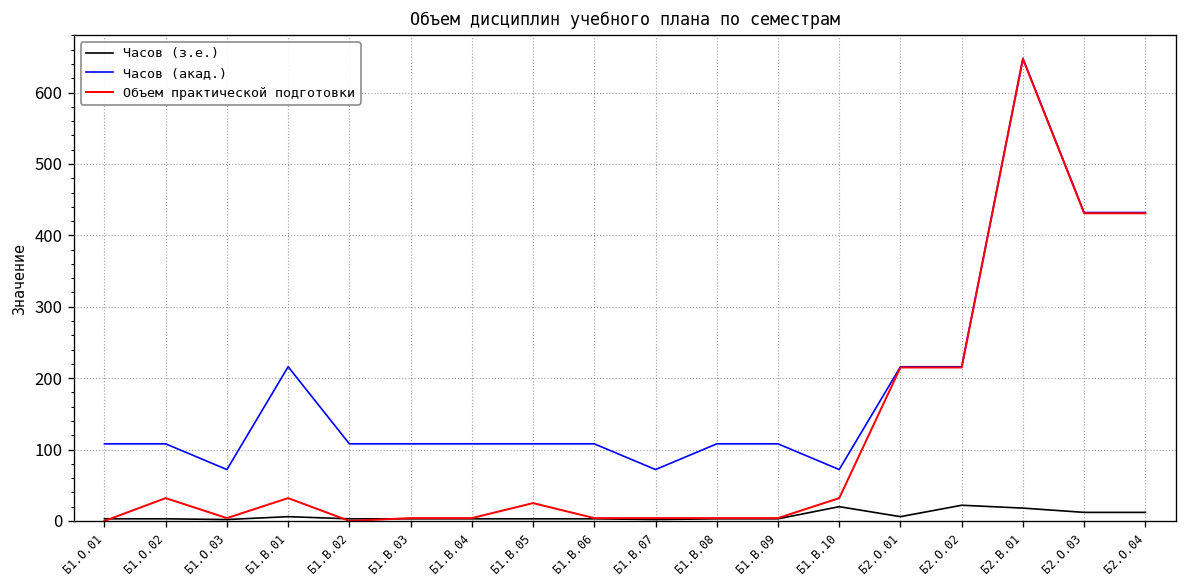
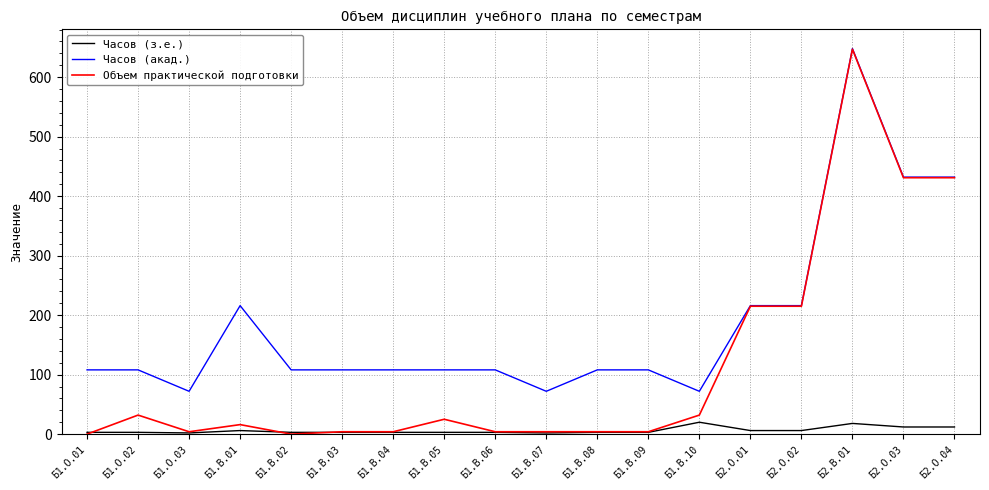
Объем практической подготовки, Б1.В.01: 30 -> 20
Часов (з.е.), Б2.О.02: 20 -> 10
